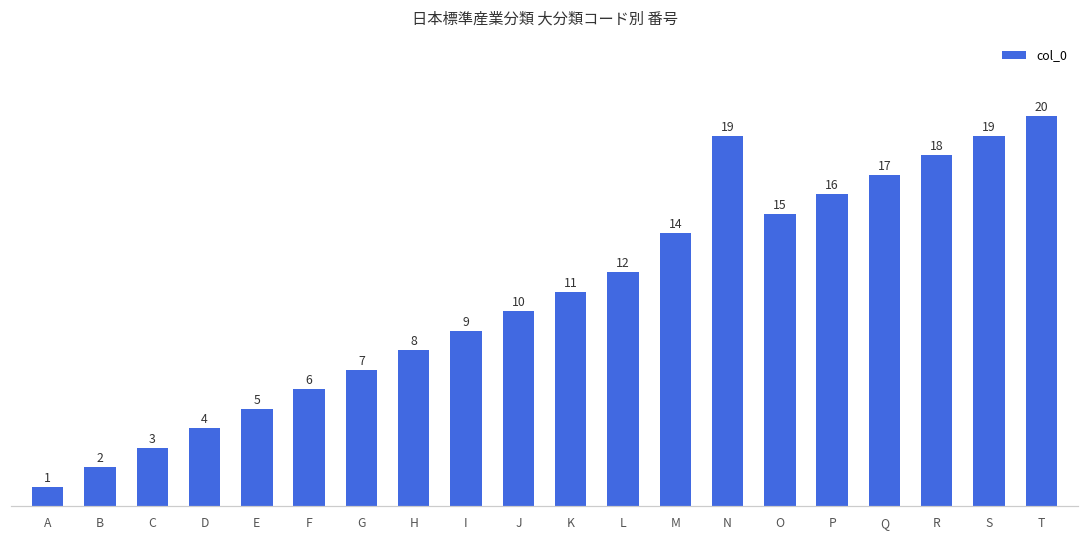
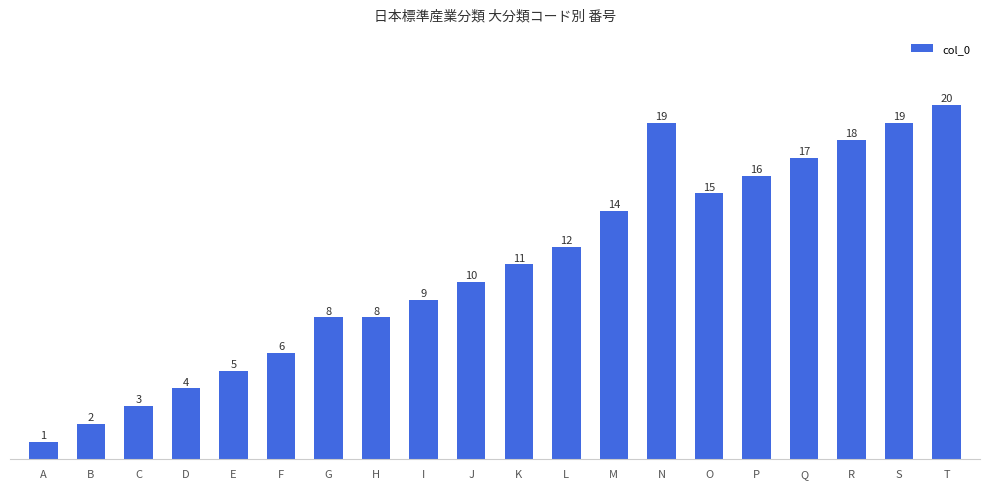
G: 7 -> 8
